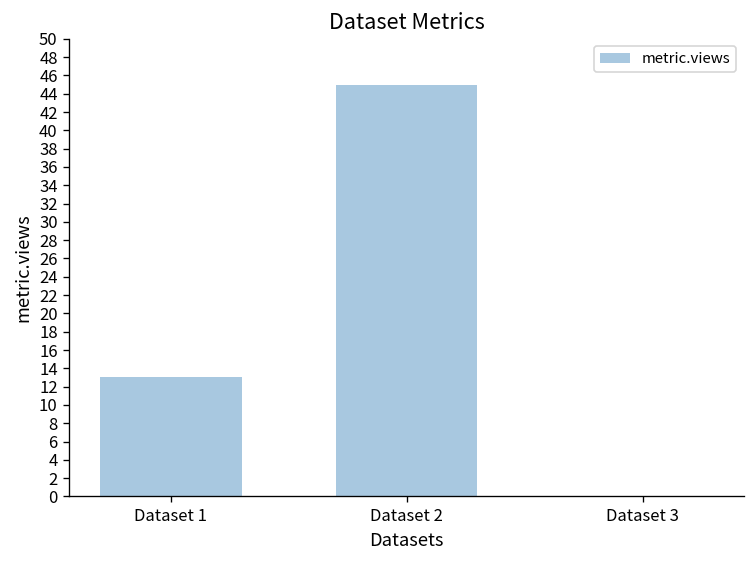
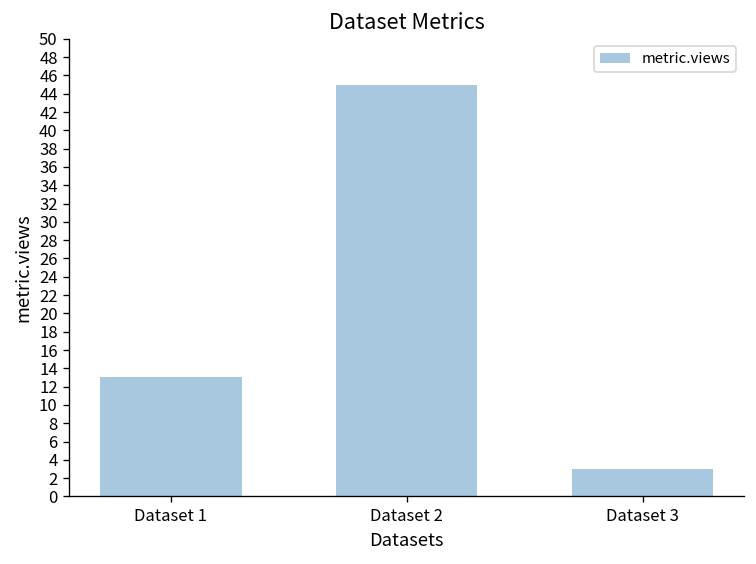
Dataset 3: 0 -> 3
